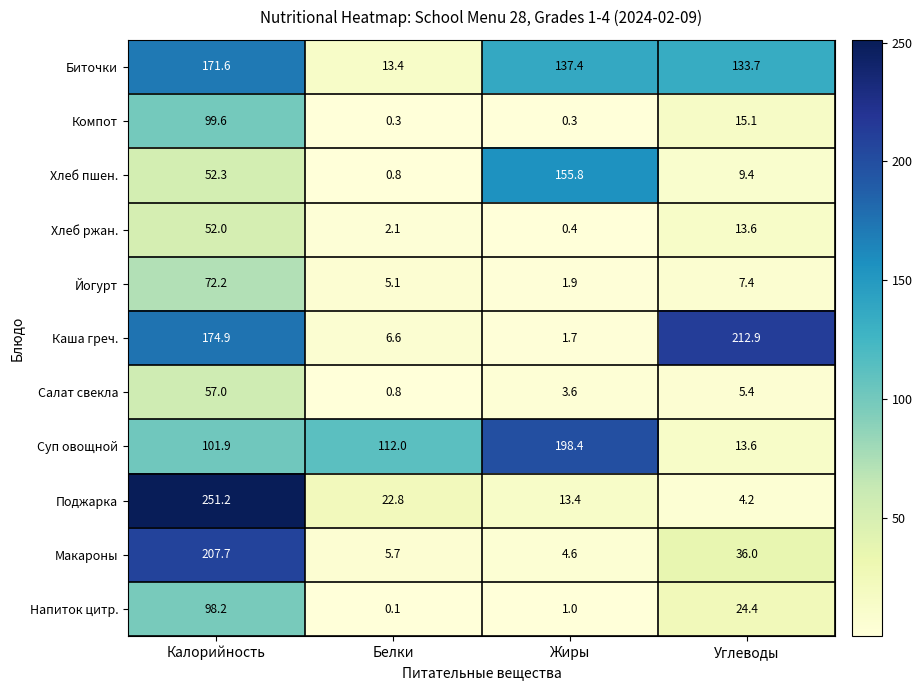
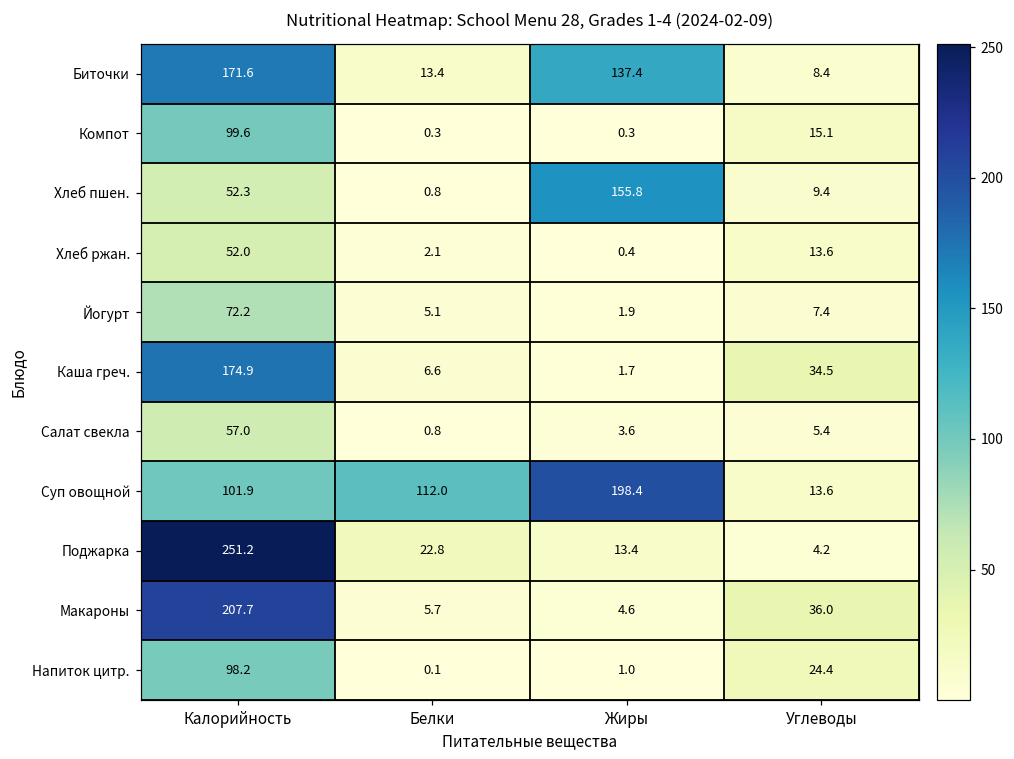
Биточки, Углеводы: 133.7 -> 8.4
Каша греч., Углеводы: 212.9 -> 34.5
